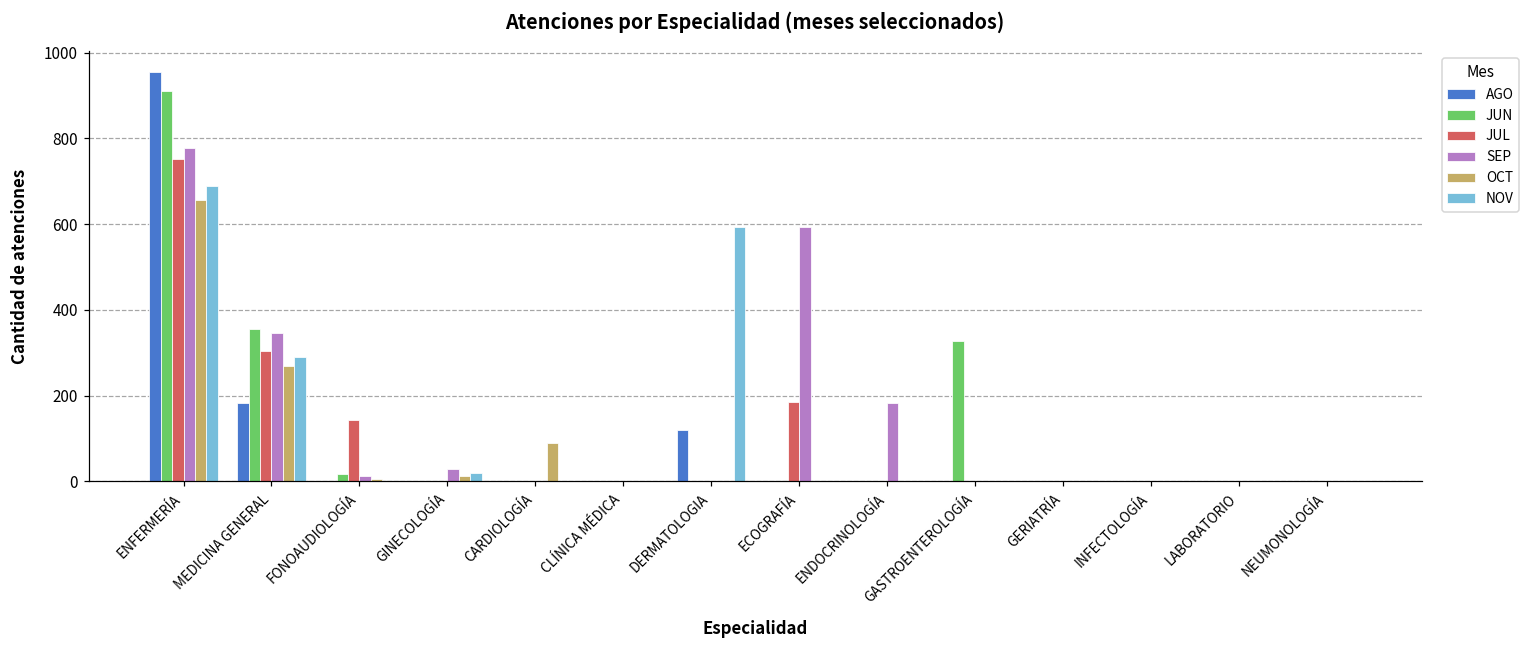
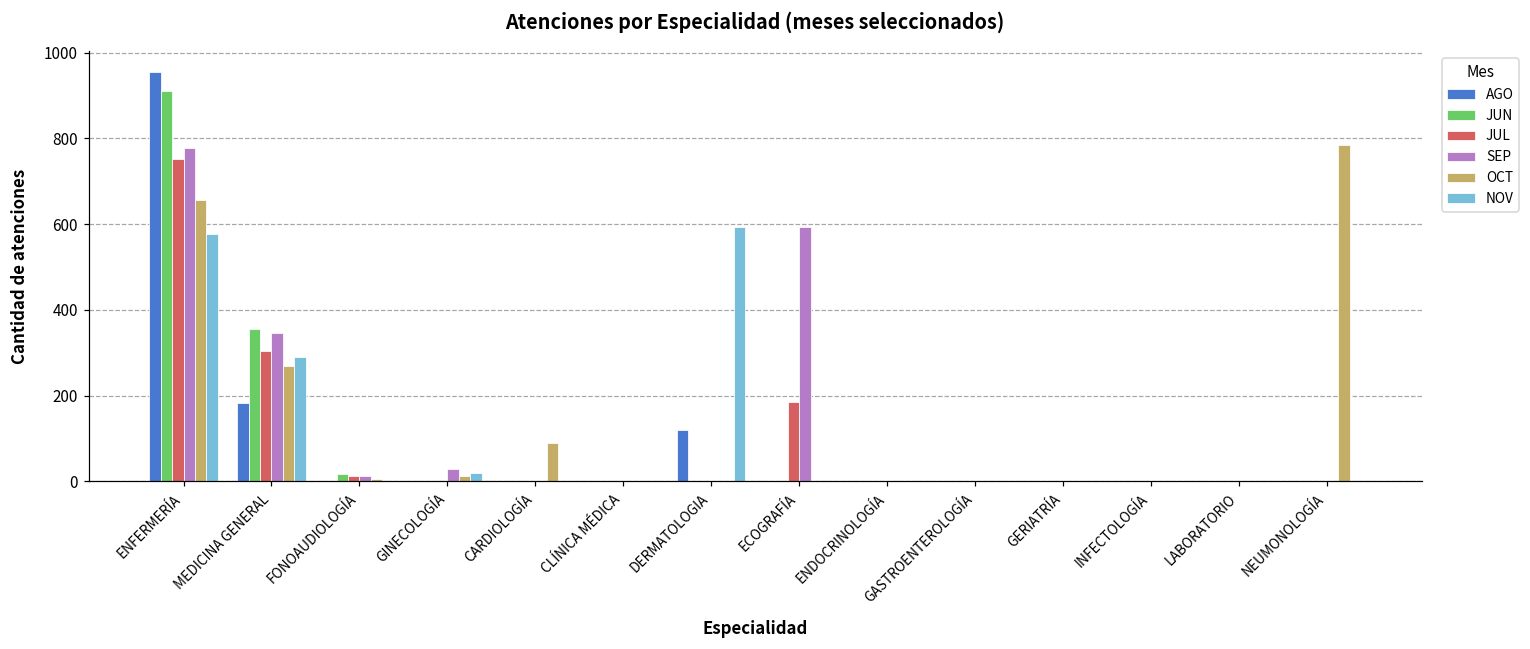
NOV, ENFERMERÍA: 690 -> 580
JUL, FONOAUDIOLOGÍA: 140 -> 10
SEP, ENDOCRINOLOGÍA: 180 -> 0
JUN, GASTROENTEROLOGÍA: 330 -> 0
OCT, NEUMONOLOGÍA: 0 -> 780
